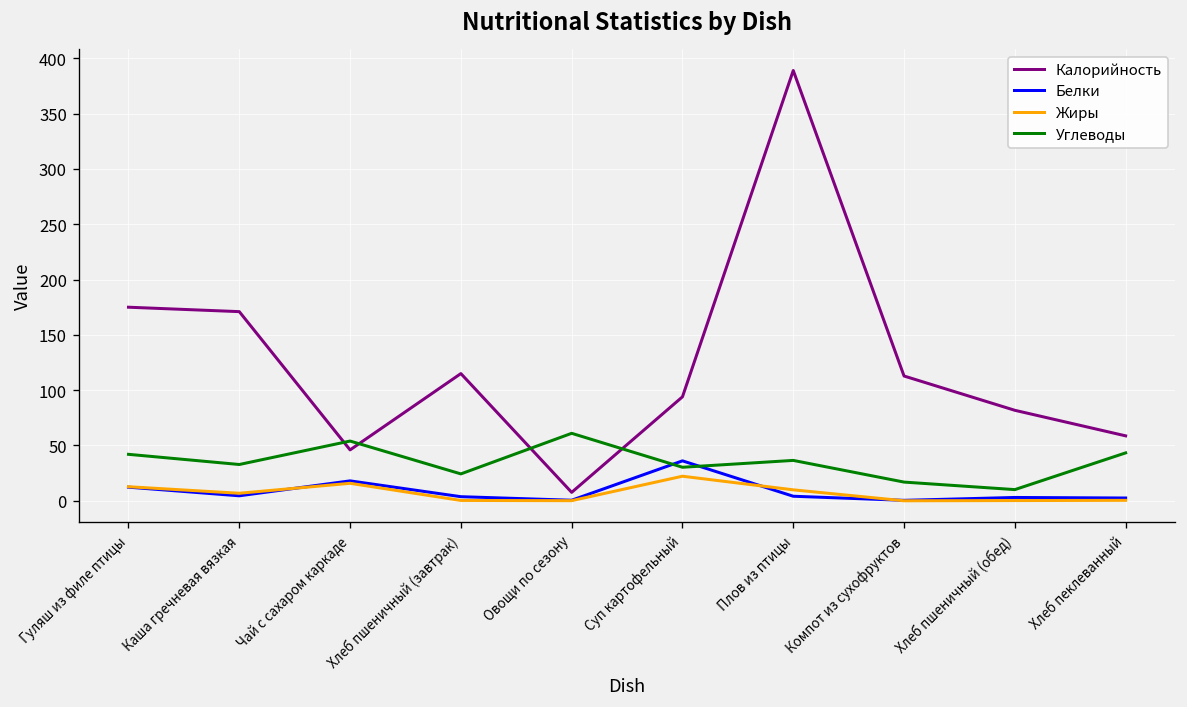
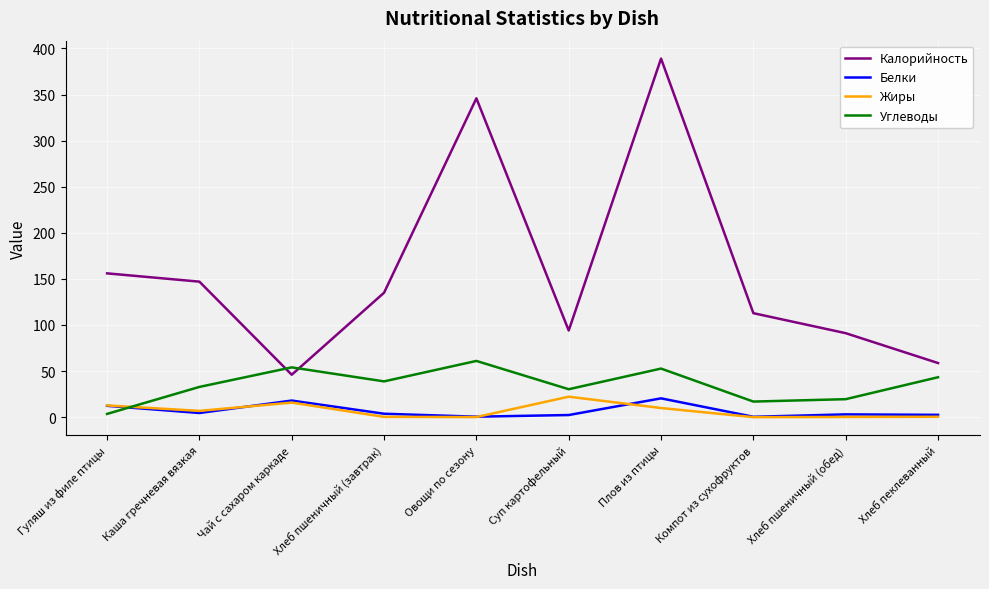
Калорийность, Гуляш из филе птицы: 180 -> 160
Углеводы, Гуляш из филе птицы: 40 -> 0
Калорийность, Каша гречневая вязкая: 170 -> 150
Калорийность, Хлеб пшеничный (завтрак): 120 -> 140
Углеводы, Хлеб пшеничный (завтрак): 20 -> 40
Калорийность, Овощи по сезону: 10 -> 350
Белки, Суп картофельный: 40 -> 0
Белки, Плов из птицы: 0 -> 20
Углеводы, Плов из птицы: 40 -> 50
Калорийность, Хлеб пшеничный (обед): 80 -> 90
Углеводы, Хлеб пшеничный (обед): 10 -> 20
